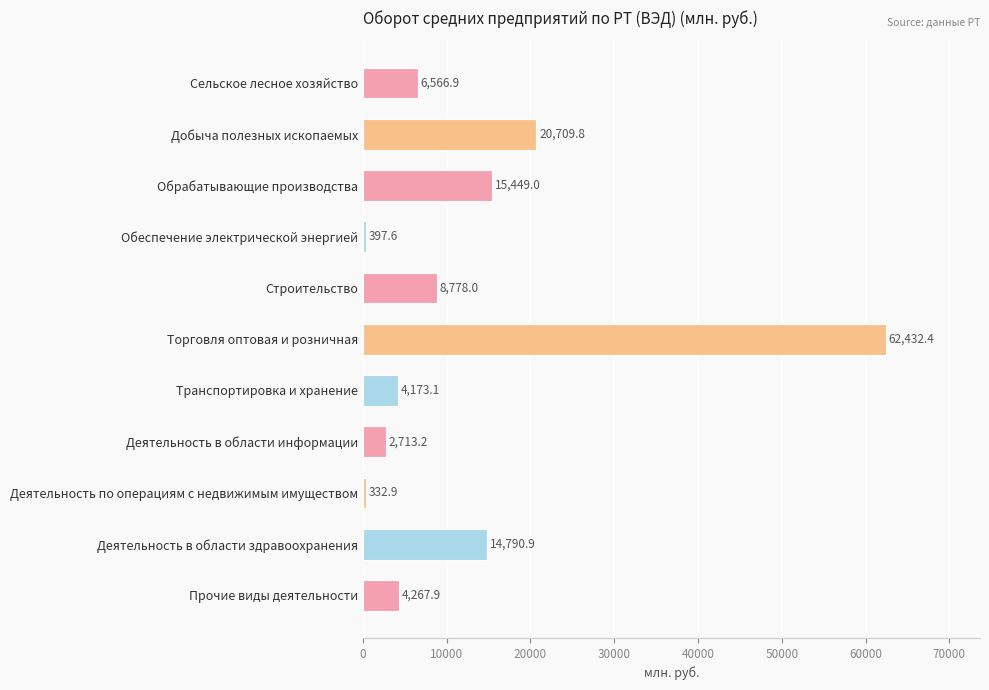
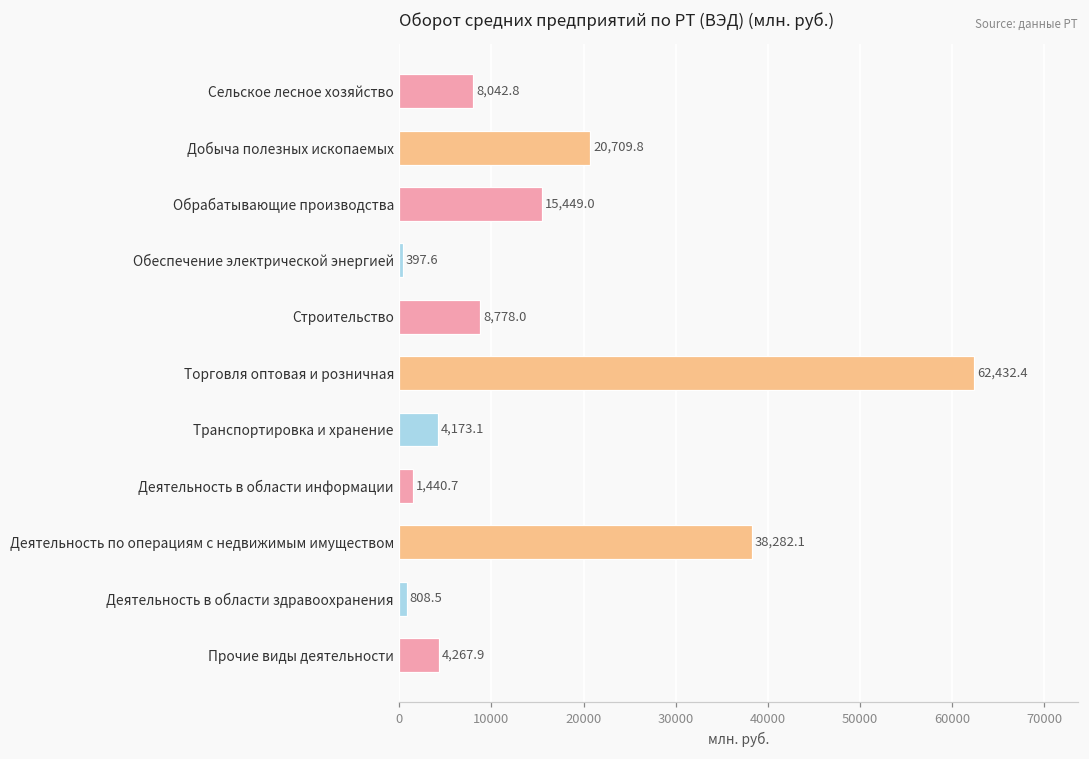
Сельское лесное хозяйство: 6,566.9 -> 8,042.8
Деятельность в области информации: 2,713.2 -> 1,440.7
Деятельность по операциям с недвижимым имуществом: 332.9 -> 38,282.1
Деятельность в области здравоохранения: 14,790.9 -> 808.5
